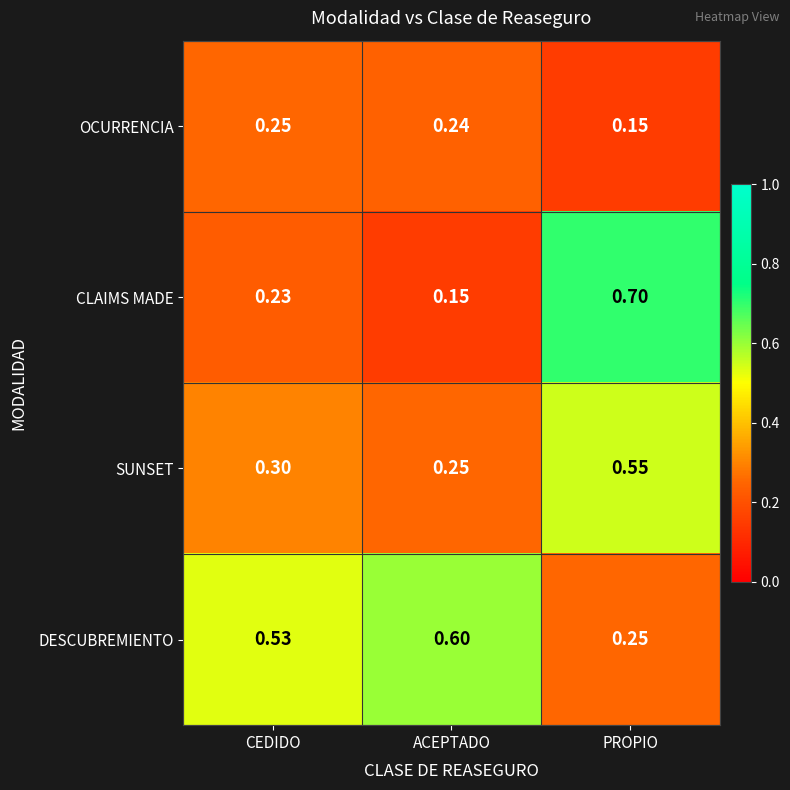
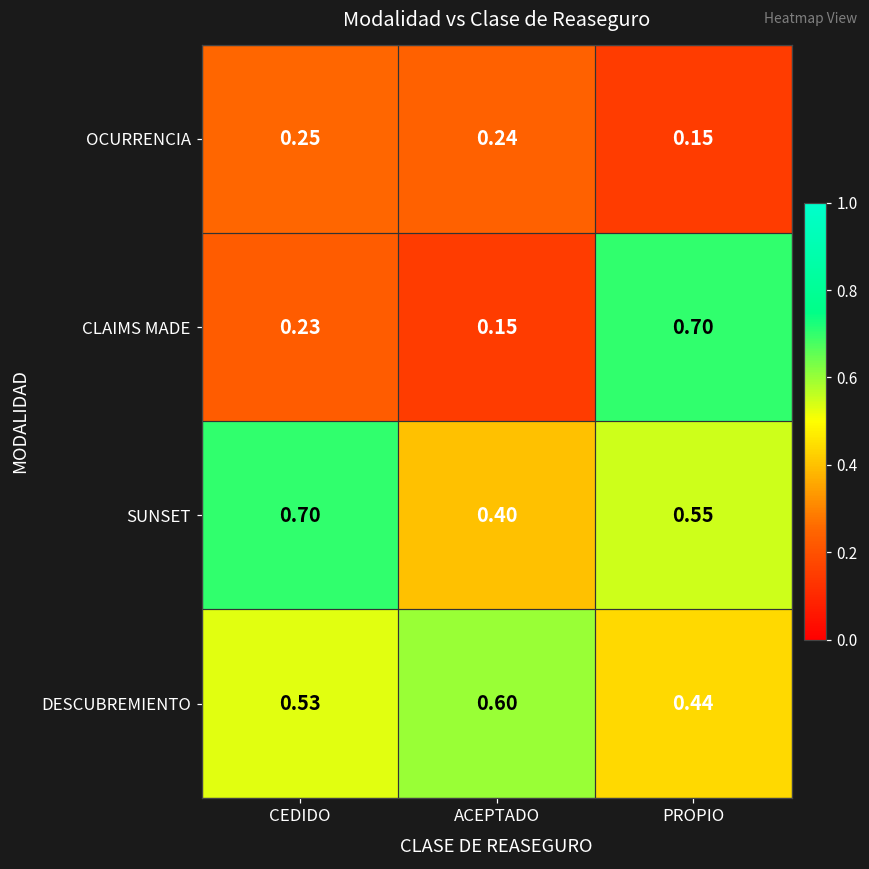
SUNSET, CEDIDO: 0.30 -> 0.70
SUNSET, ACEPTADO: 0.25 -> 0.40
DESCUBREMIENTO, PROPIO: 0.25 -> 0.44
